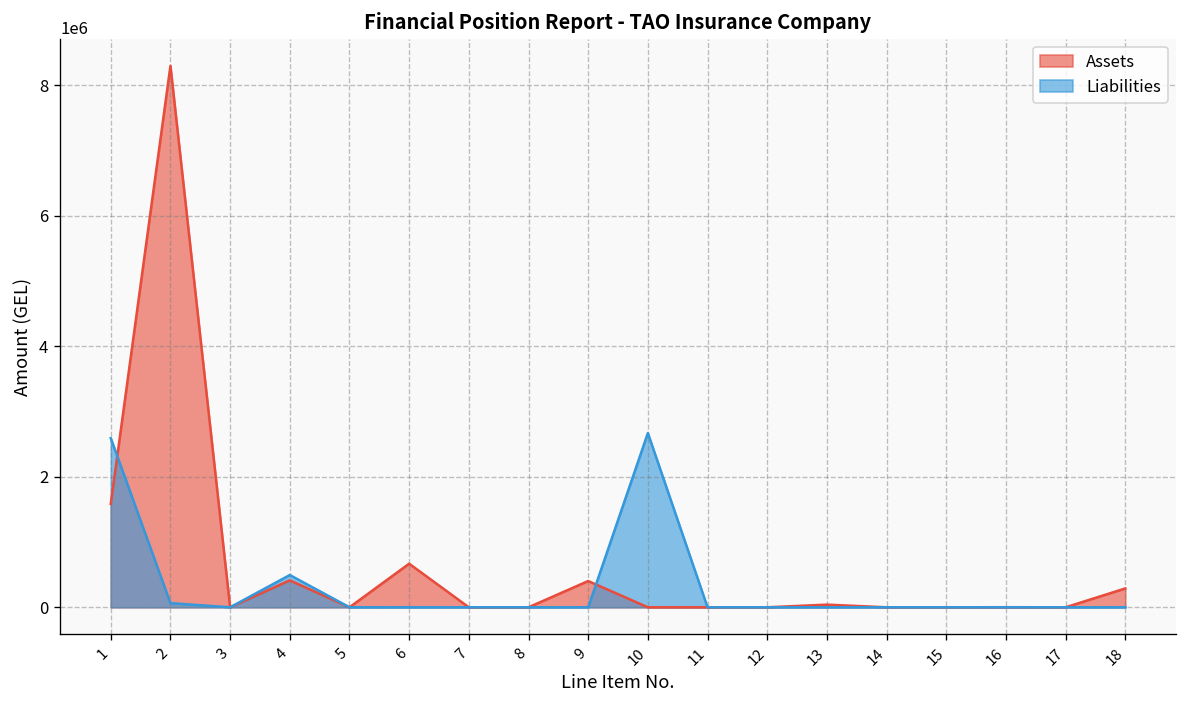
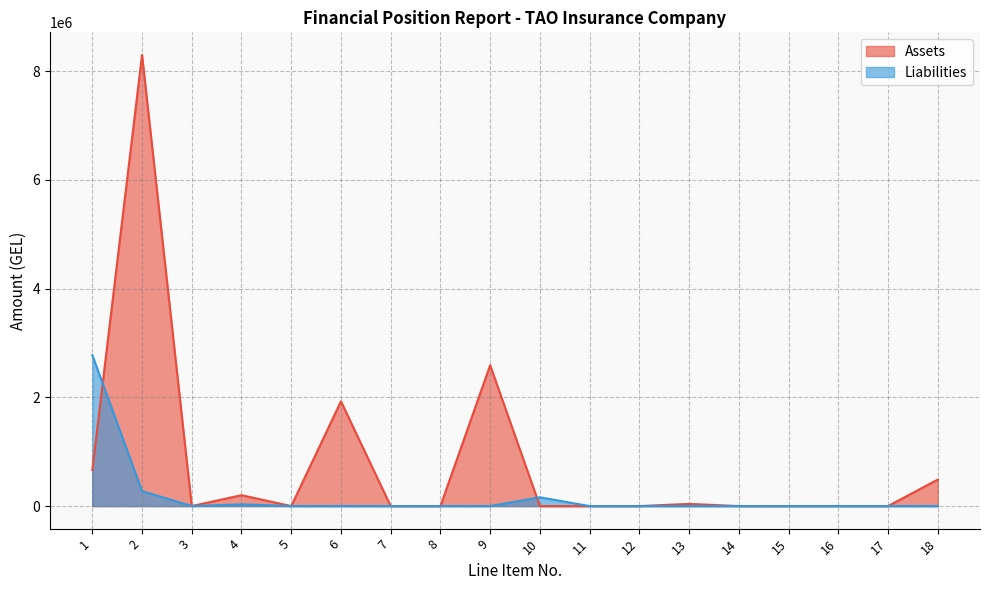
Assets, 1: 1600000 -> 700000
Liabilities, 1: 2600000 -> 2800000
Liabilities, 2: 100000 -> 300000
Assets, 4: 400000 -> 200000
Liabilities, 4: 500000 -> 0
Assets, 6: 700000 -> 1900000
Assets, 9: 400000 -> 2600000
Liabilities, 10: 2700000 -> 200000
Assets, 18: 300000 -> 500000
